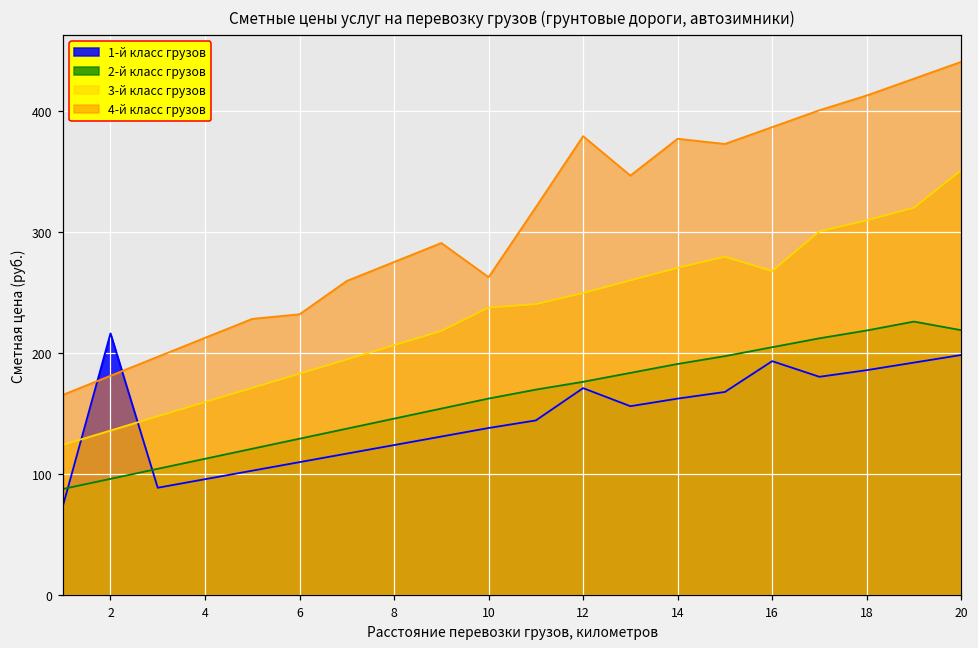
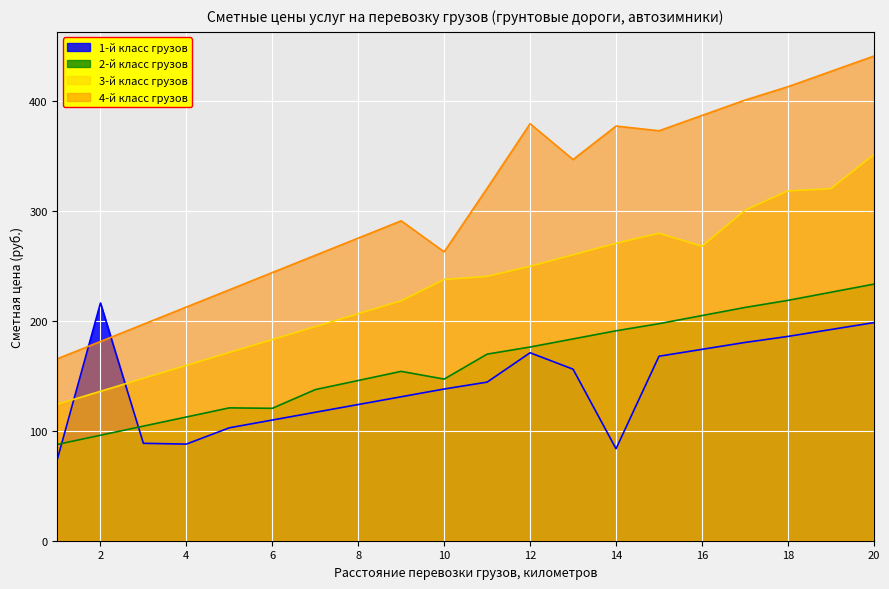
1-й класс грузов, 4: 96 -> 88
2-й класс грузов, 6: 129 -> 120
4-й класс грузов, 6: 232 -> 244
2-й класс грузов, 10: 162 -> 147
1-й класс грузов, 14: 162 -> 84
1-й класс грузов, 16: 193 -> 174
3-й класс грузов, 18: 310 -> 318
2-й класс грузов, 20: 219 -> 233
